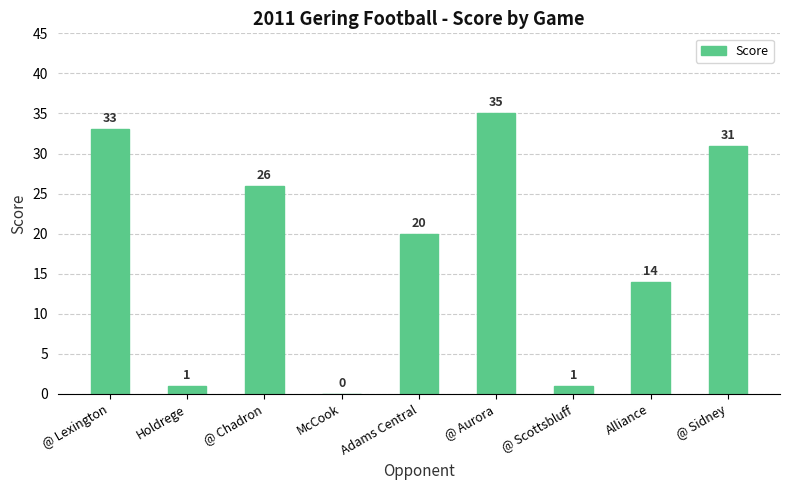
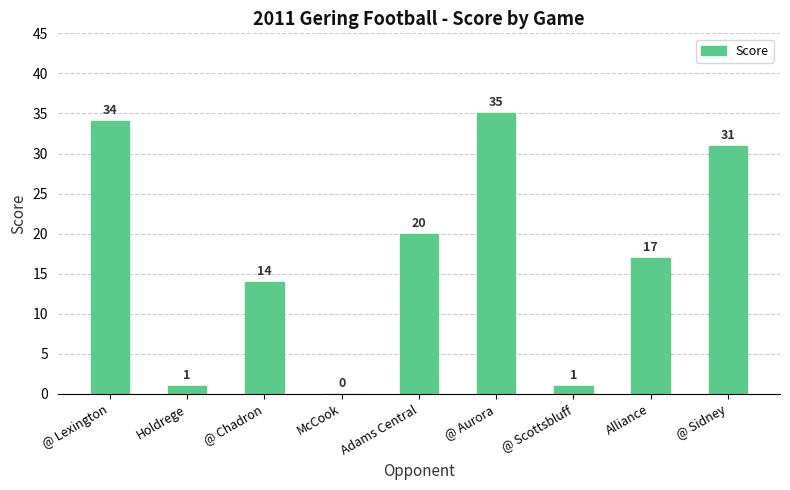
@ Lexington: 33 -> 34
@ Chadron: 26 -> 14
Alliance: 14 -> 17
